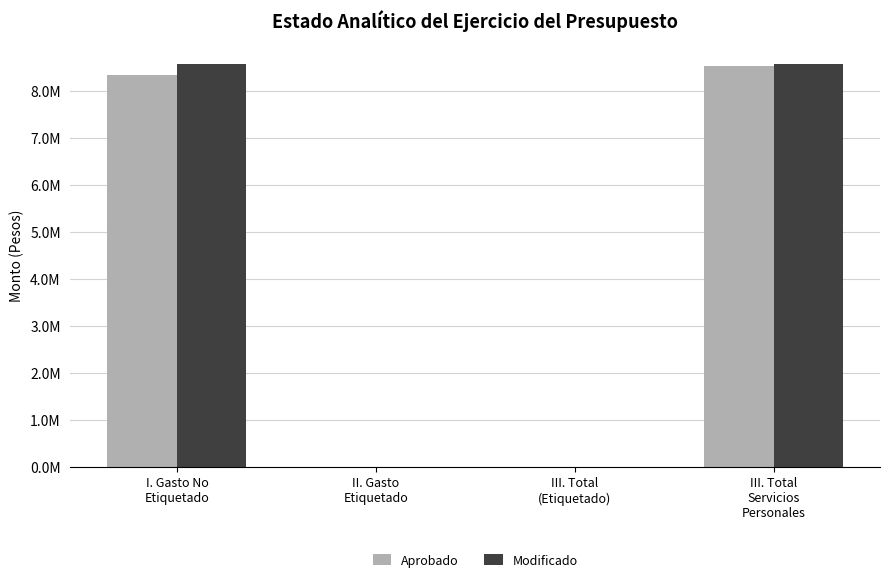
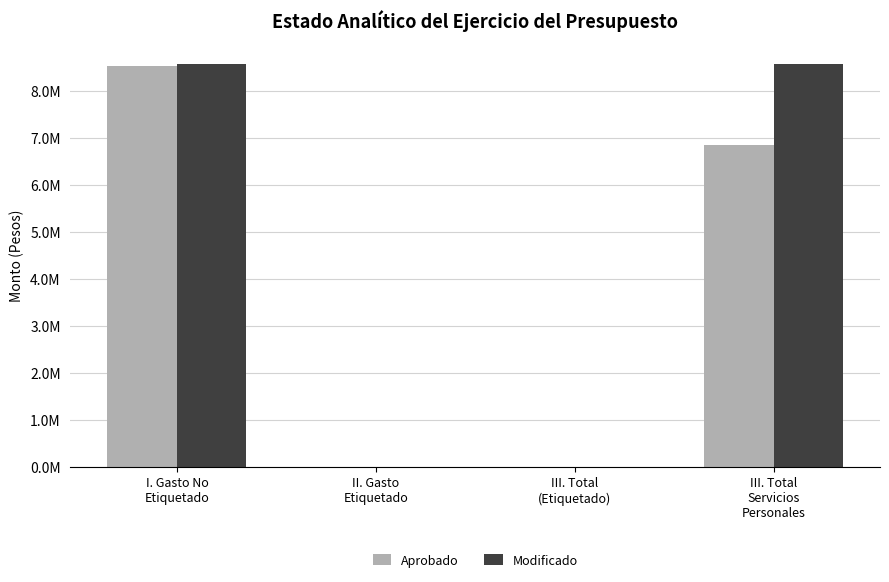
Aprobado, I. Gasto No Etiquetado: 8300000 -> 8500000
Aprobado, III. Total Servicios Personales: 8500000 -> 6800000
